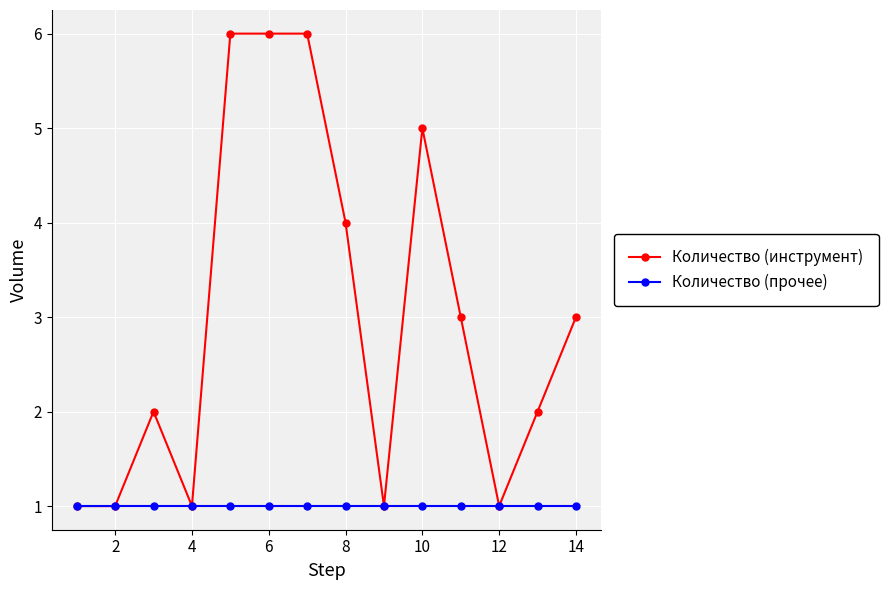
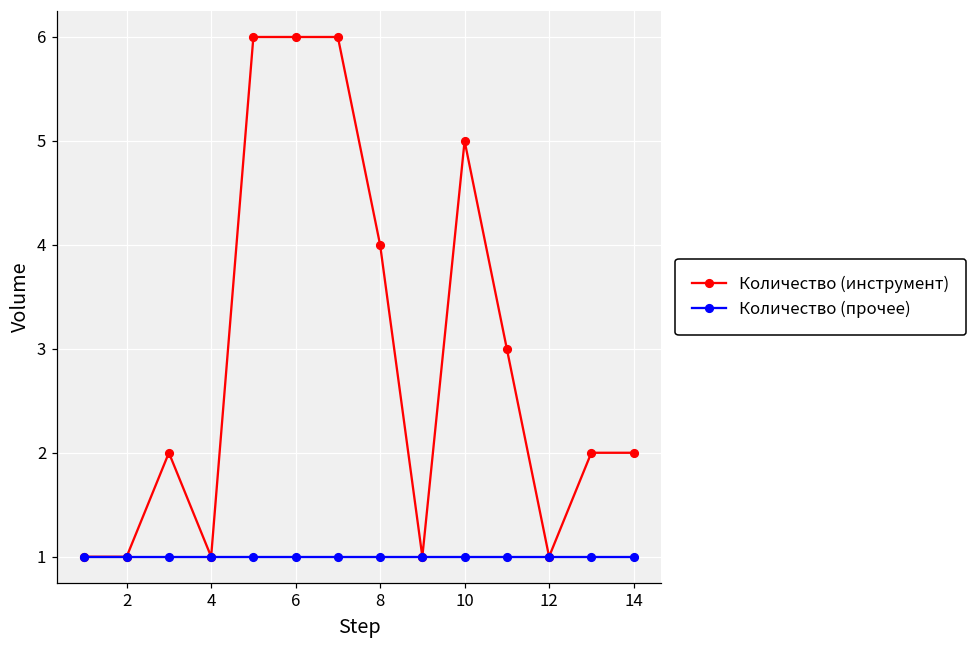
Количество (инструмент), 14: 3 -> 2
